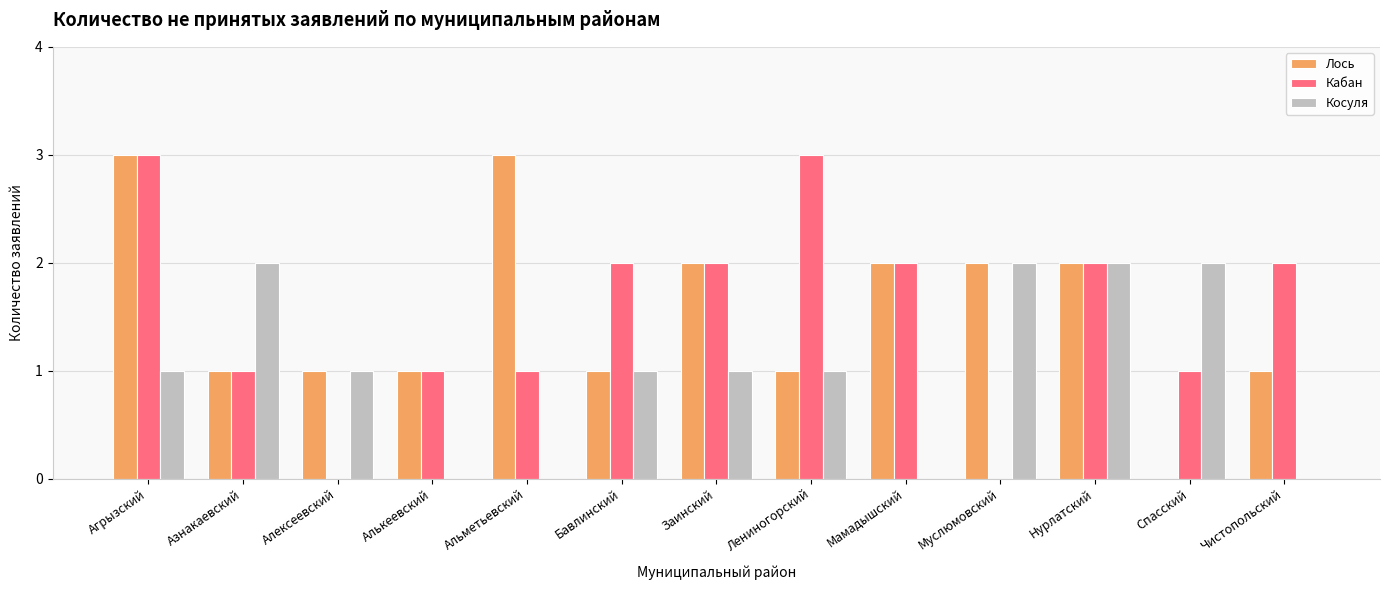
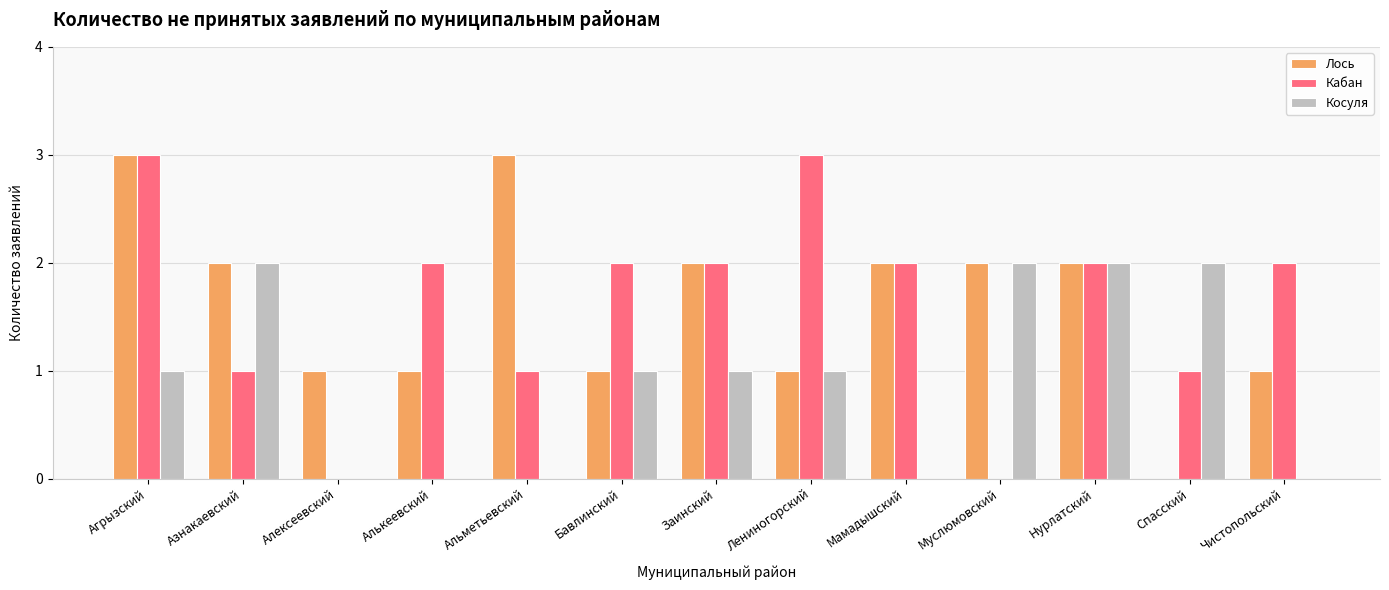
Лось, Азнакаевский: 1 -> 2
Косуля, Алексеевский: 1 -> 0
Кабан, Алькеевский: 1 -> 2
